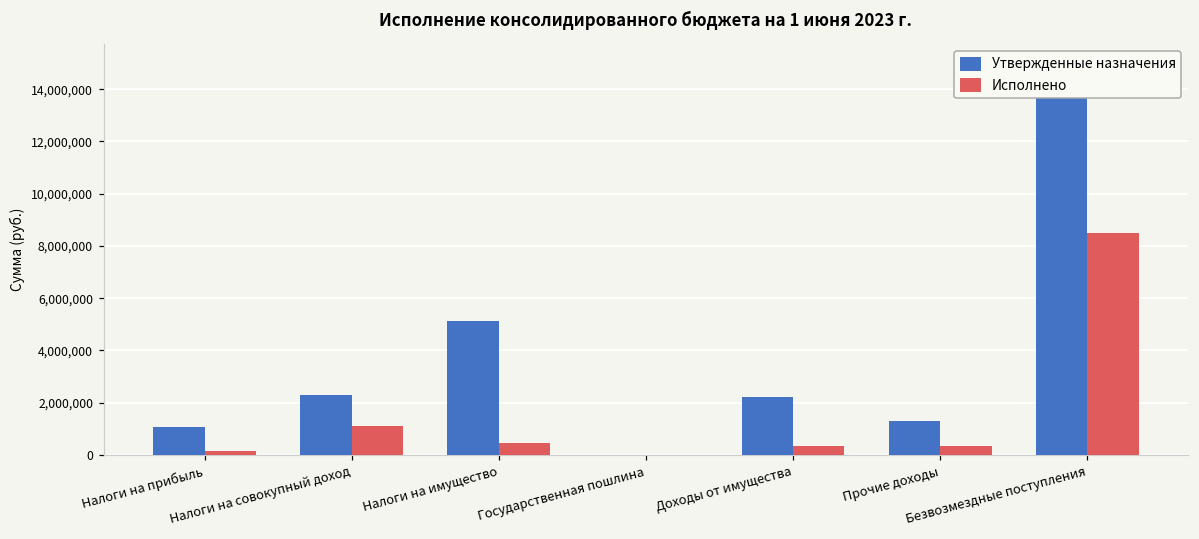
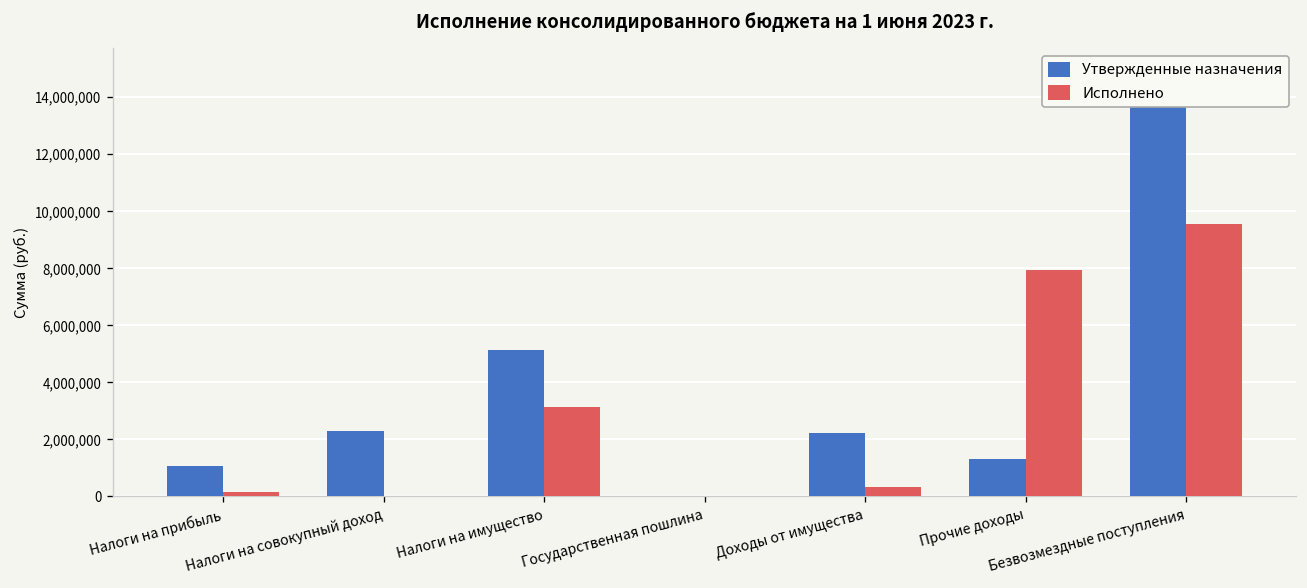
Исполнено, Налоги на совокупный доход: 1,100,000 -> 0
Исполнено, Налоги на имущество: 400,000 -> 3,100,000
Исполнено, Прочие доходы: 300,000 -> 7,900,000
Исполнено, Безвозмездные поступления: 8,500,000 -> 9,500,000
